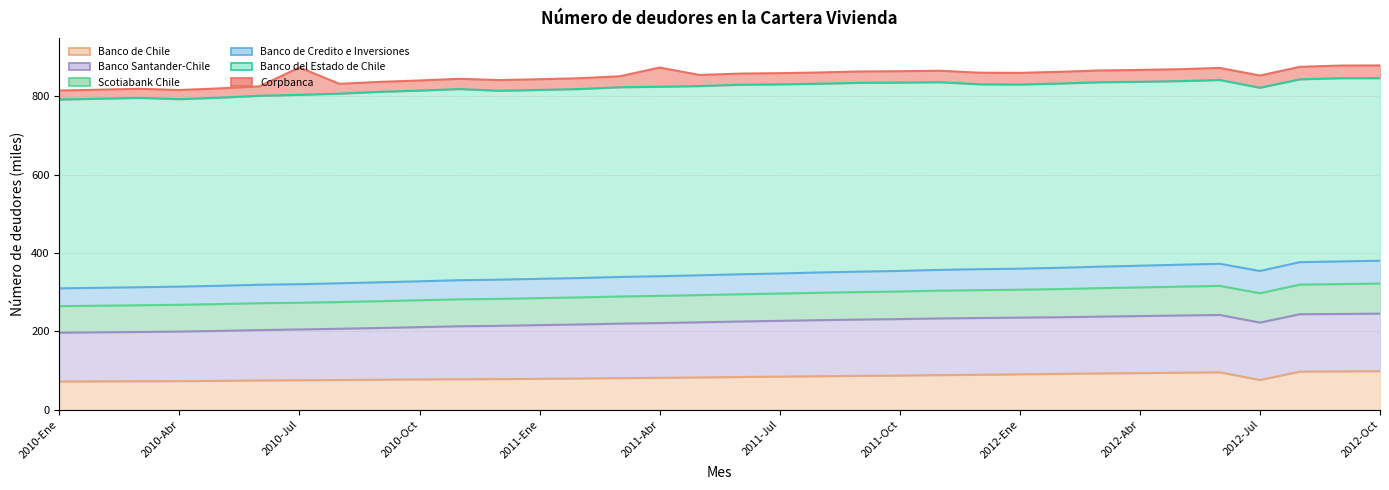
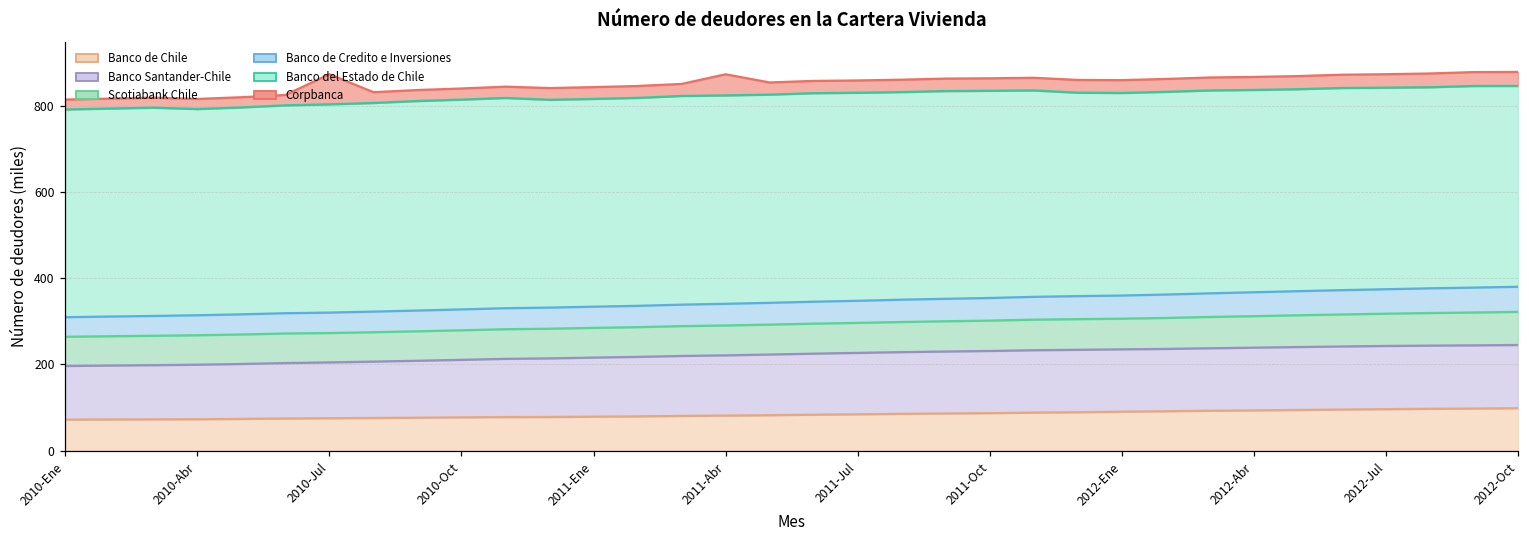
Banco de Chile, 2012-Jul: 80 -> 100
